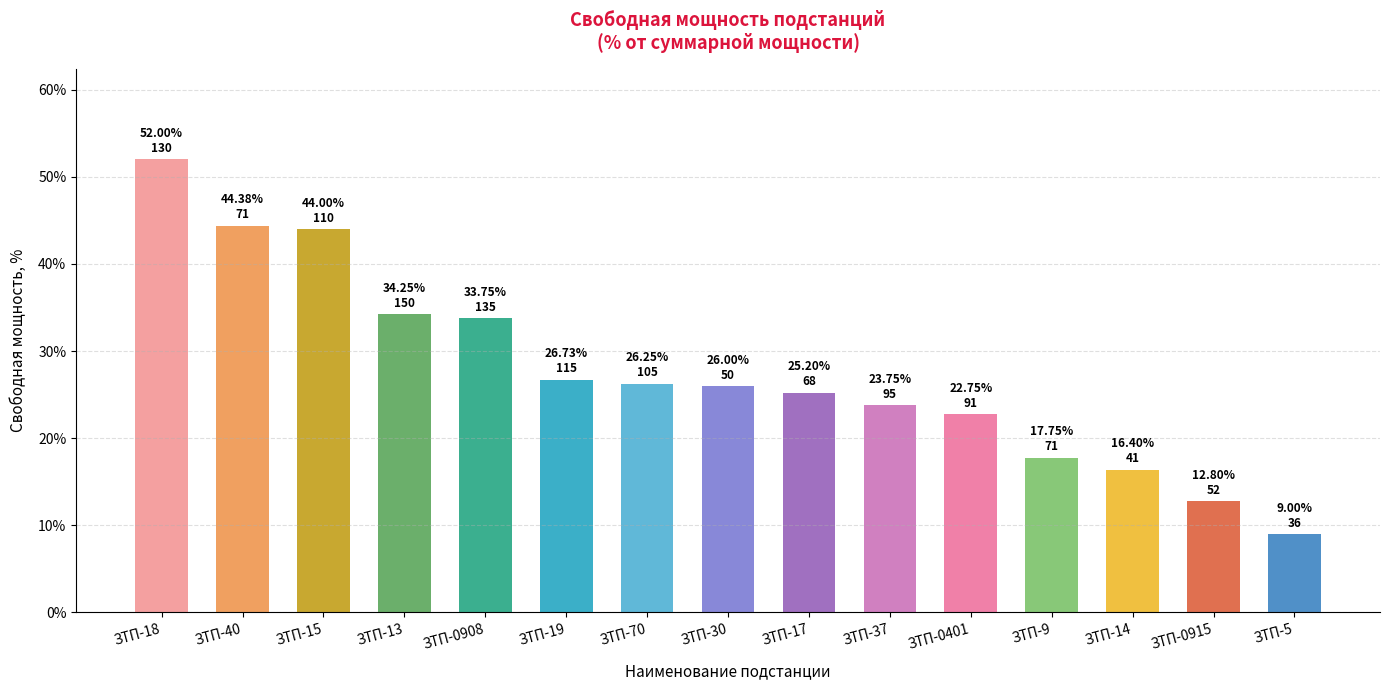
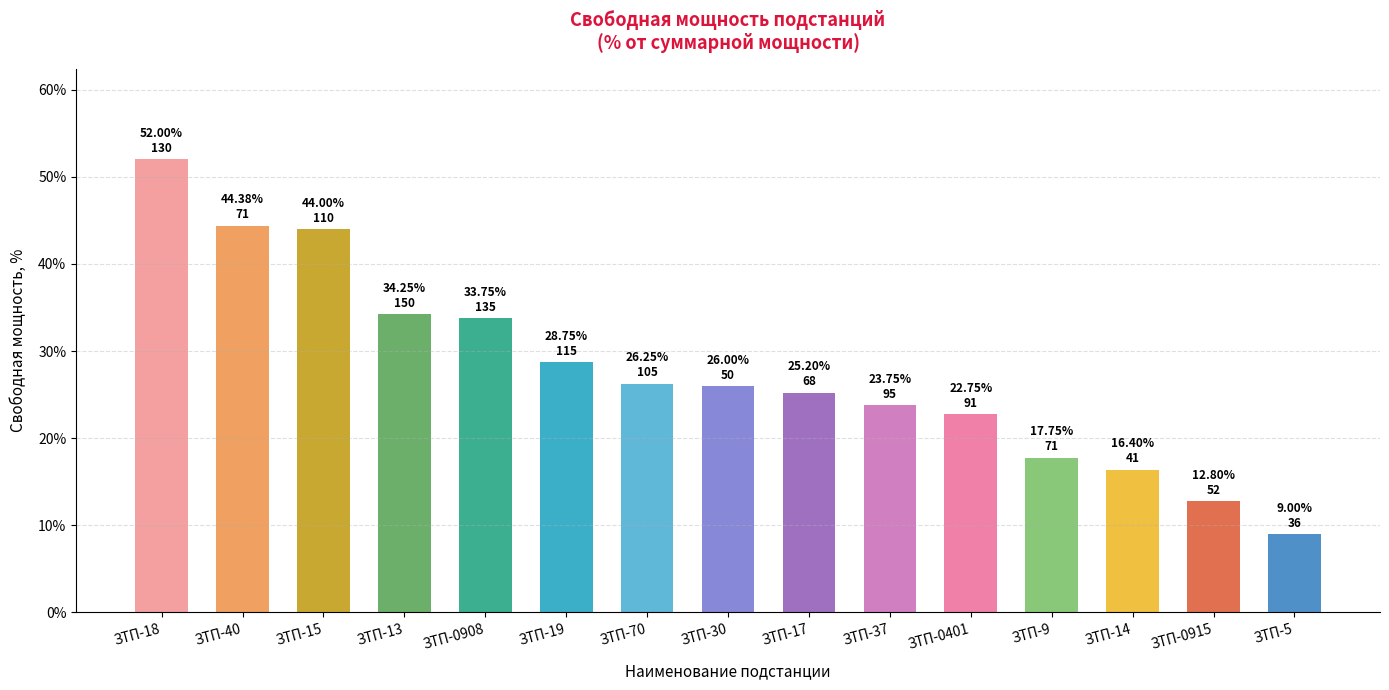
ЗТП-19: 26.73% -> 28.75%
